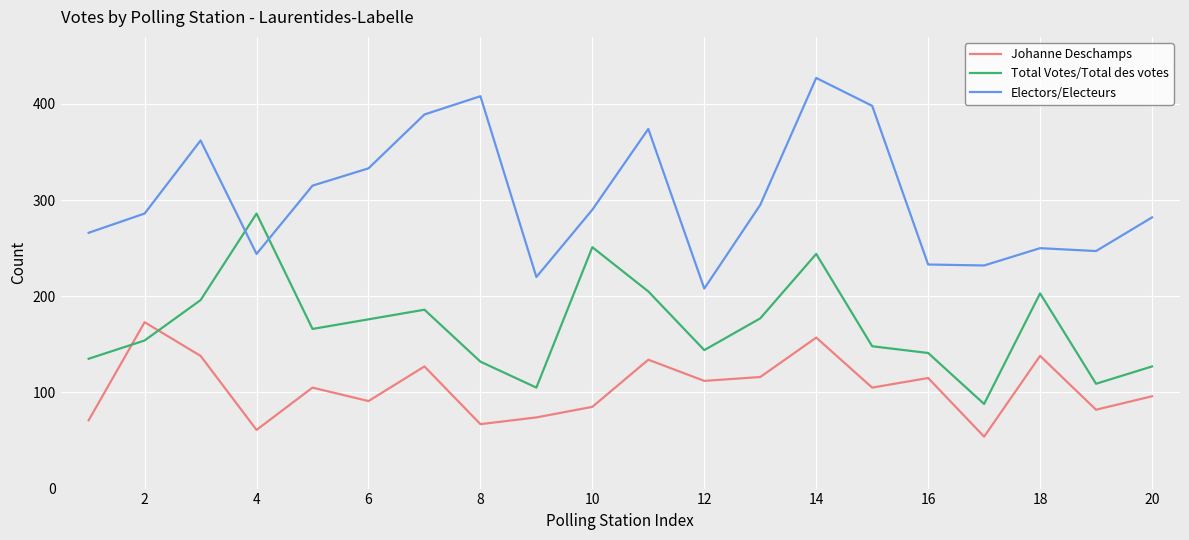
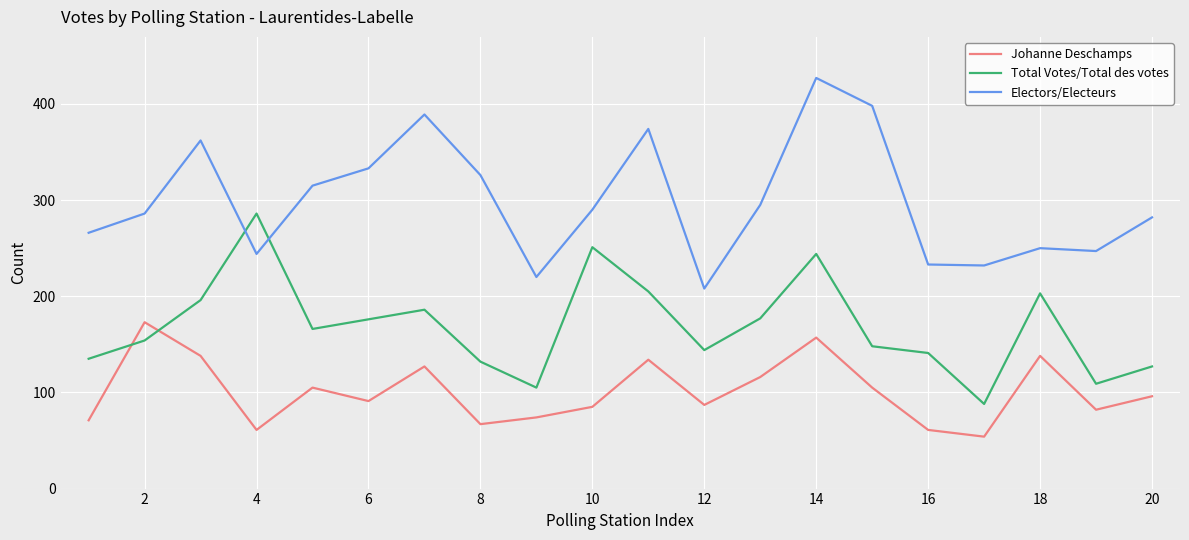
Electors/Electeurs, 8: 410 -> 330
Johanne Deschamps, 12: 110 -> 90
Johanne Deschamps, 16: 120 -> 60
